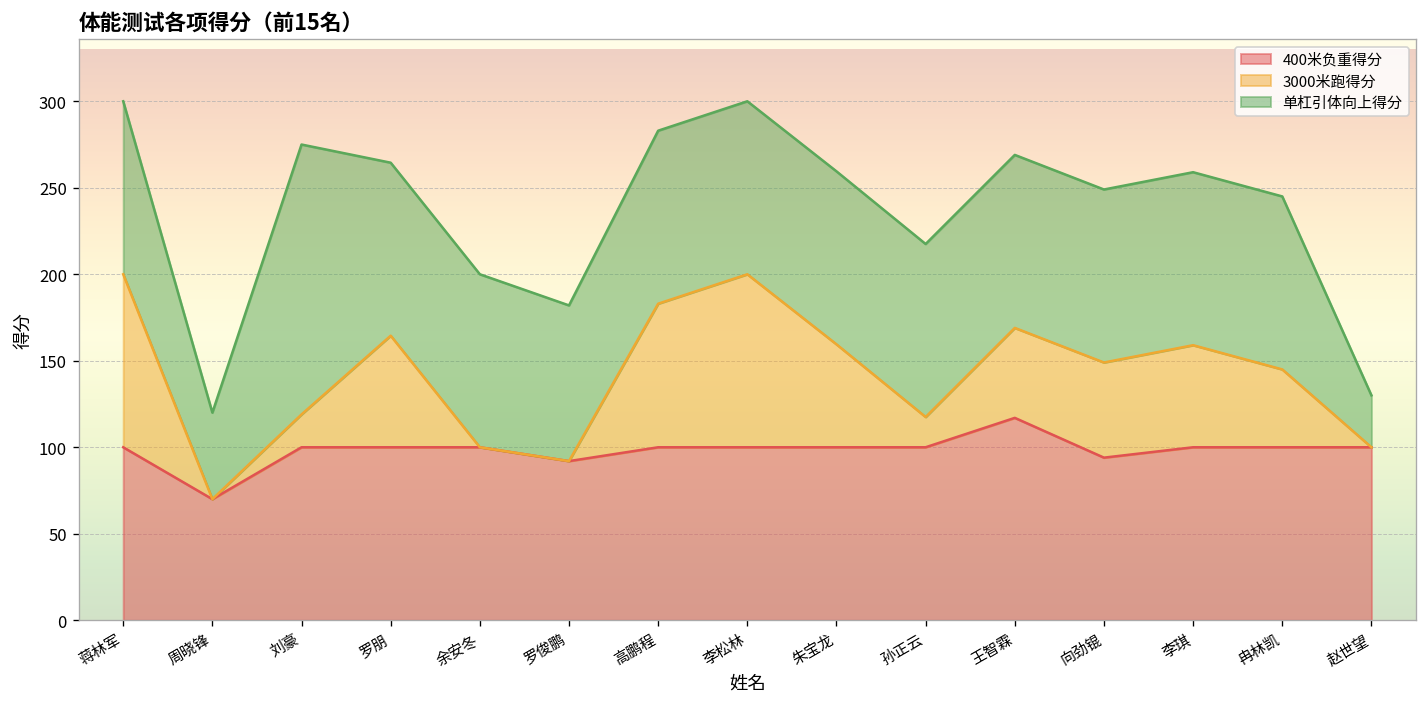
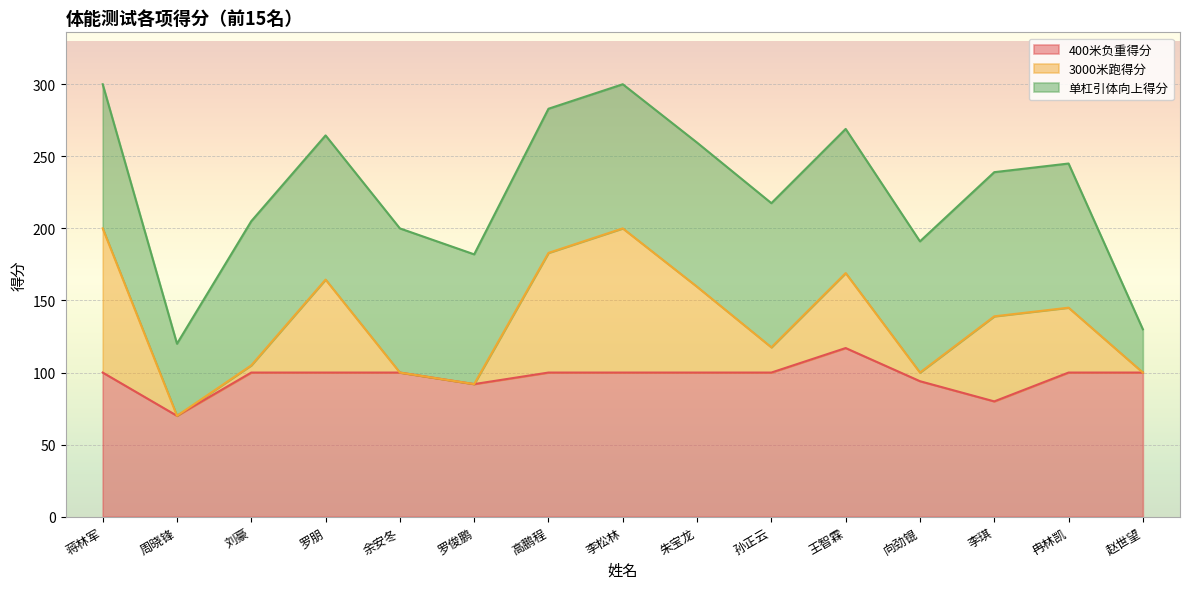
3000米跑得分, 刘豪: 19 -> 5
单杠引体向上得分, 刘豪: 156 -> 100
3000米跑得分, 向劲锟: 55 -> 6
单杠引体向上得分, 向劲锟: 100 -> 91
400米负重得分, 李琪: 100 -> 80
